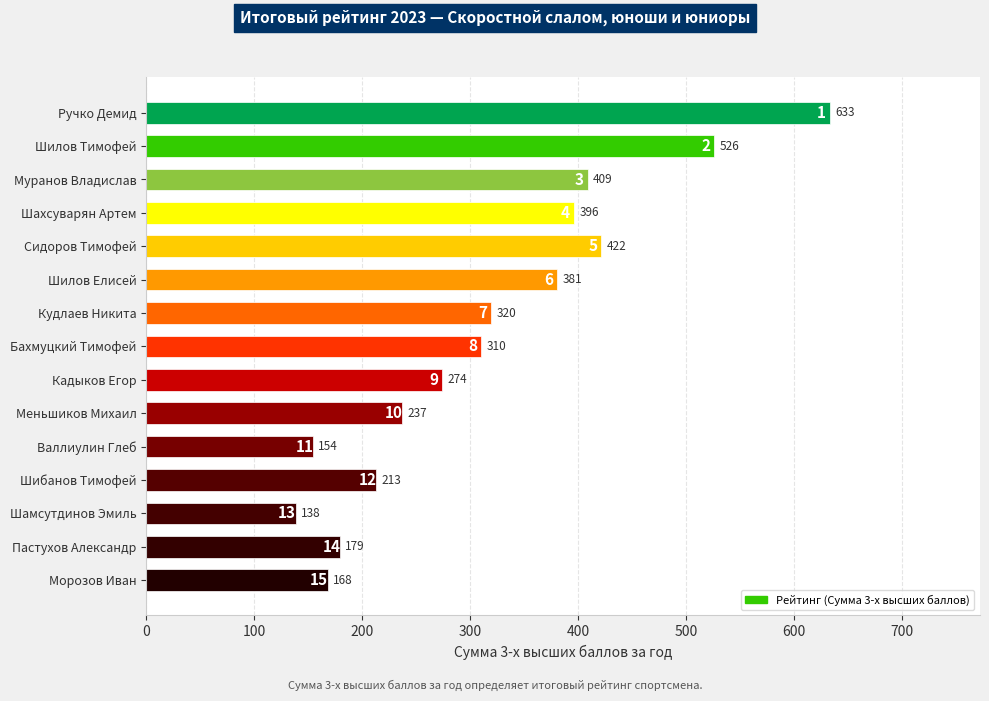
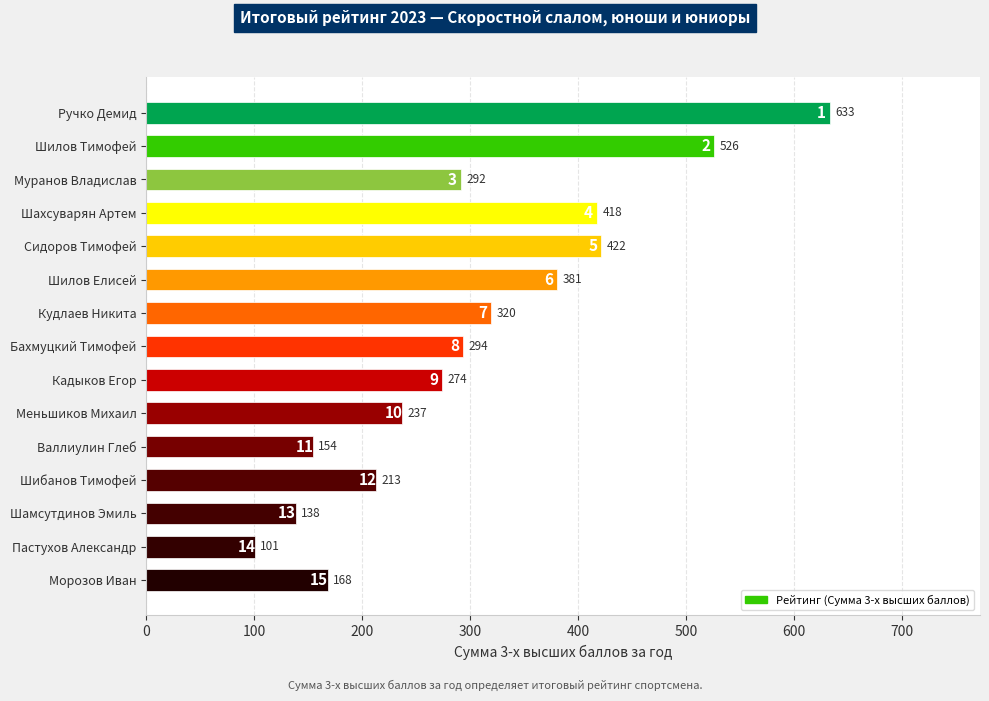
Муранов Владислав: 409 -> 292
Шахсуварян Артем: 396 -> 418
Бахмуцкий Тимофей: 310 -> 294
Пастухов Александр: 179 -> 101
